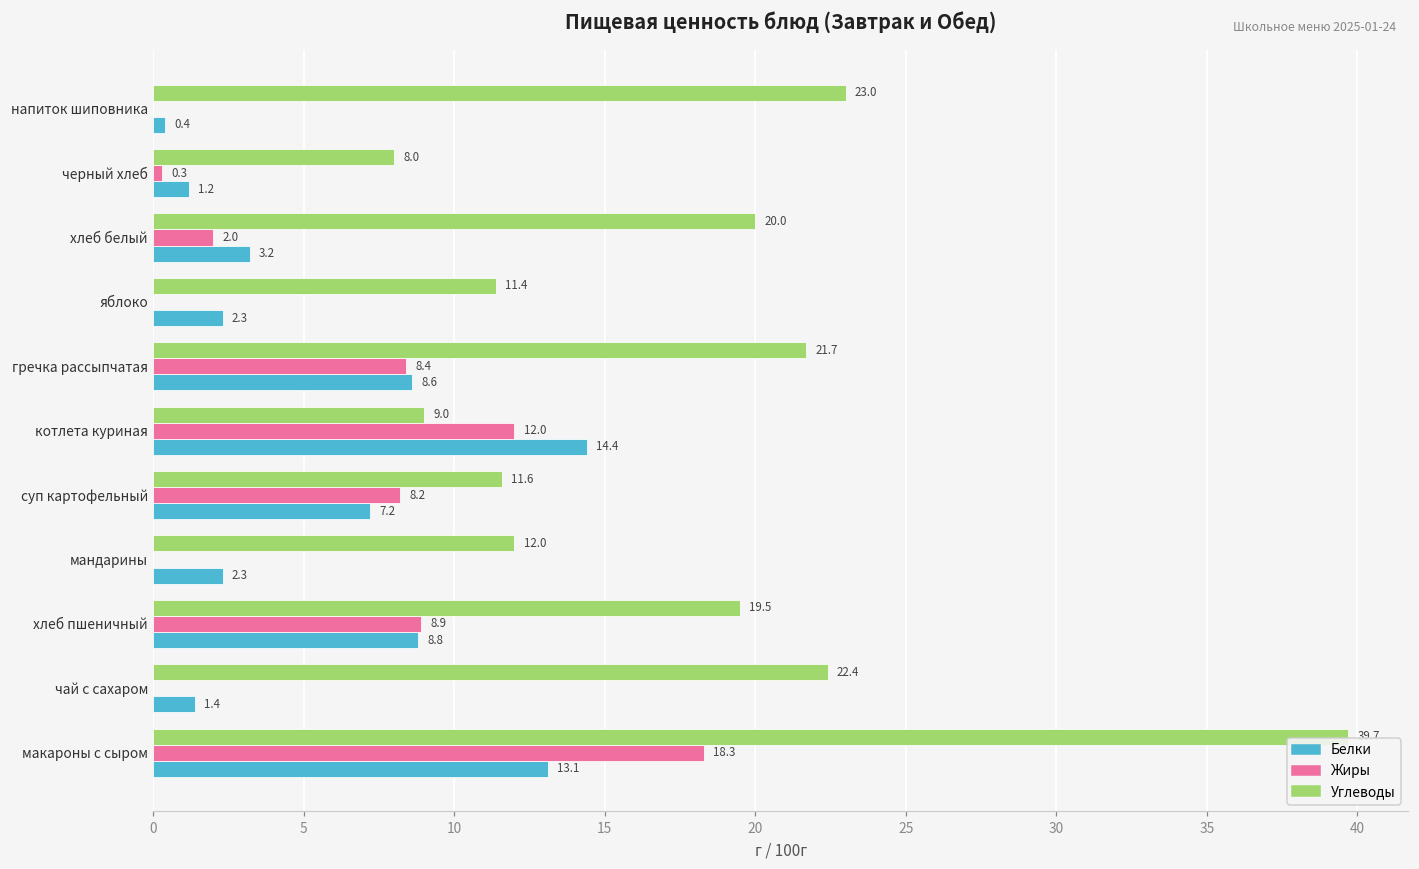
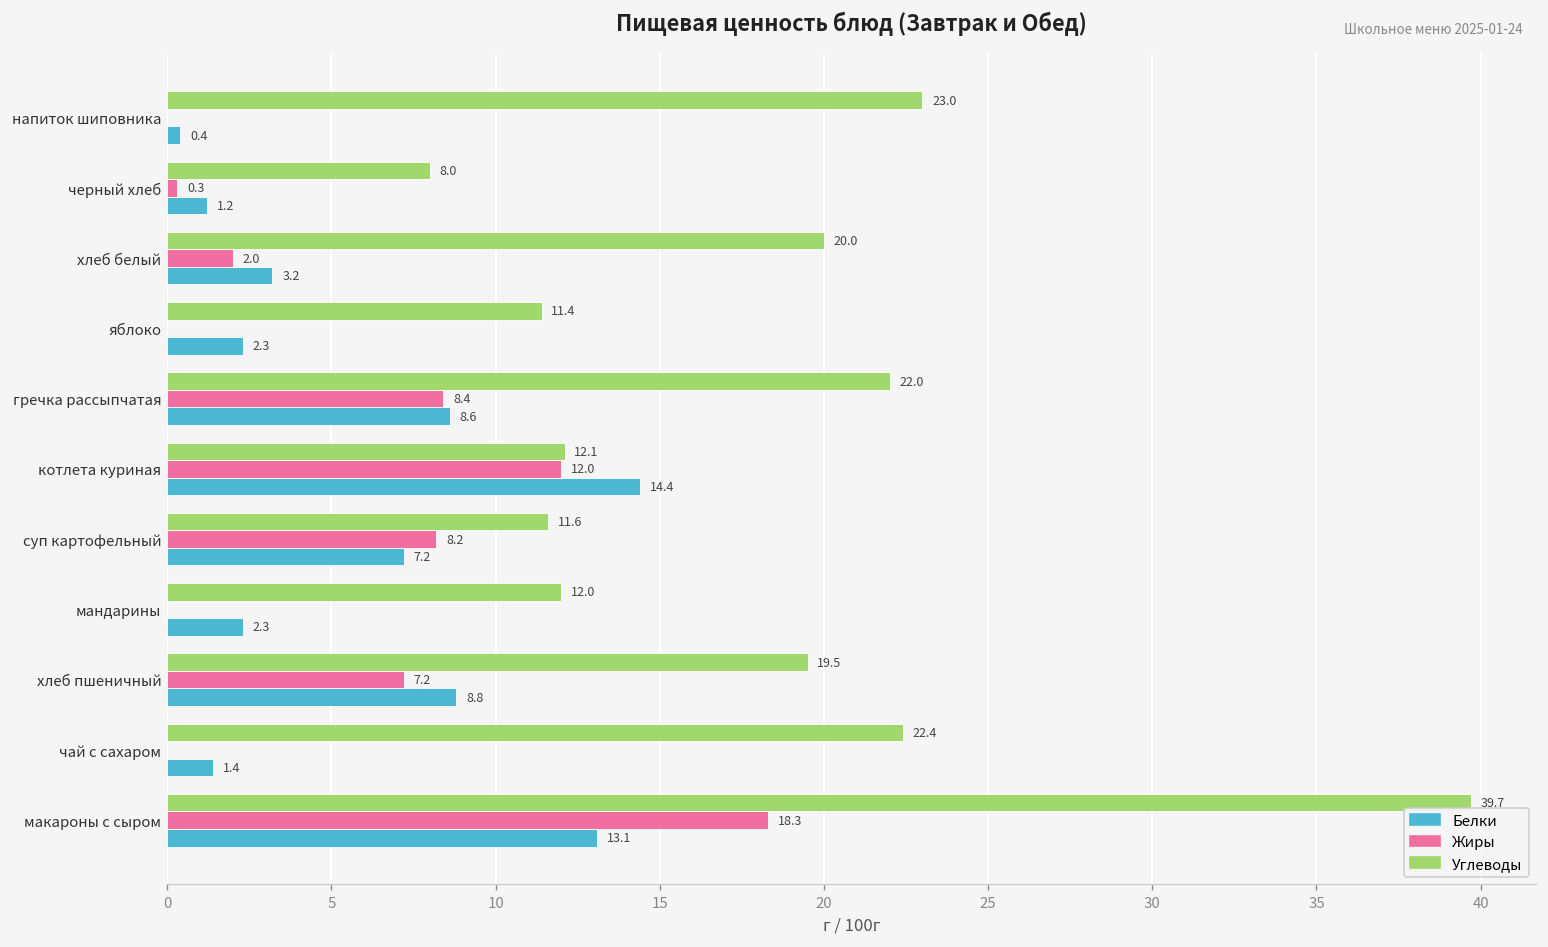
Углеводы, гречка рассыпчатая: 21.7 -> 22.0
Углеводы, котлета куриная: 9.0 -> 12.1
Жиры, хлеб пшеничный: 8.9 -> 7.2
